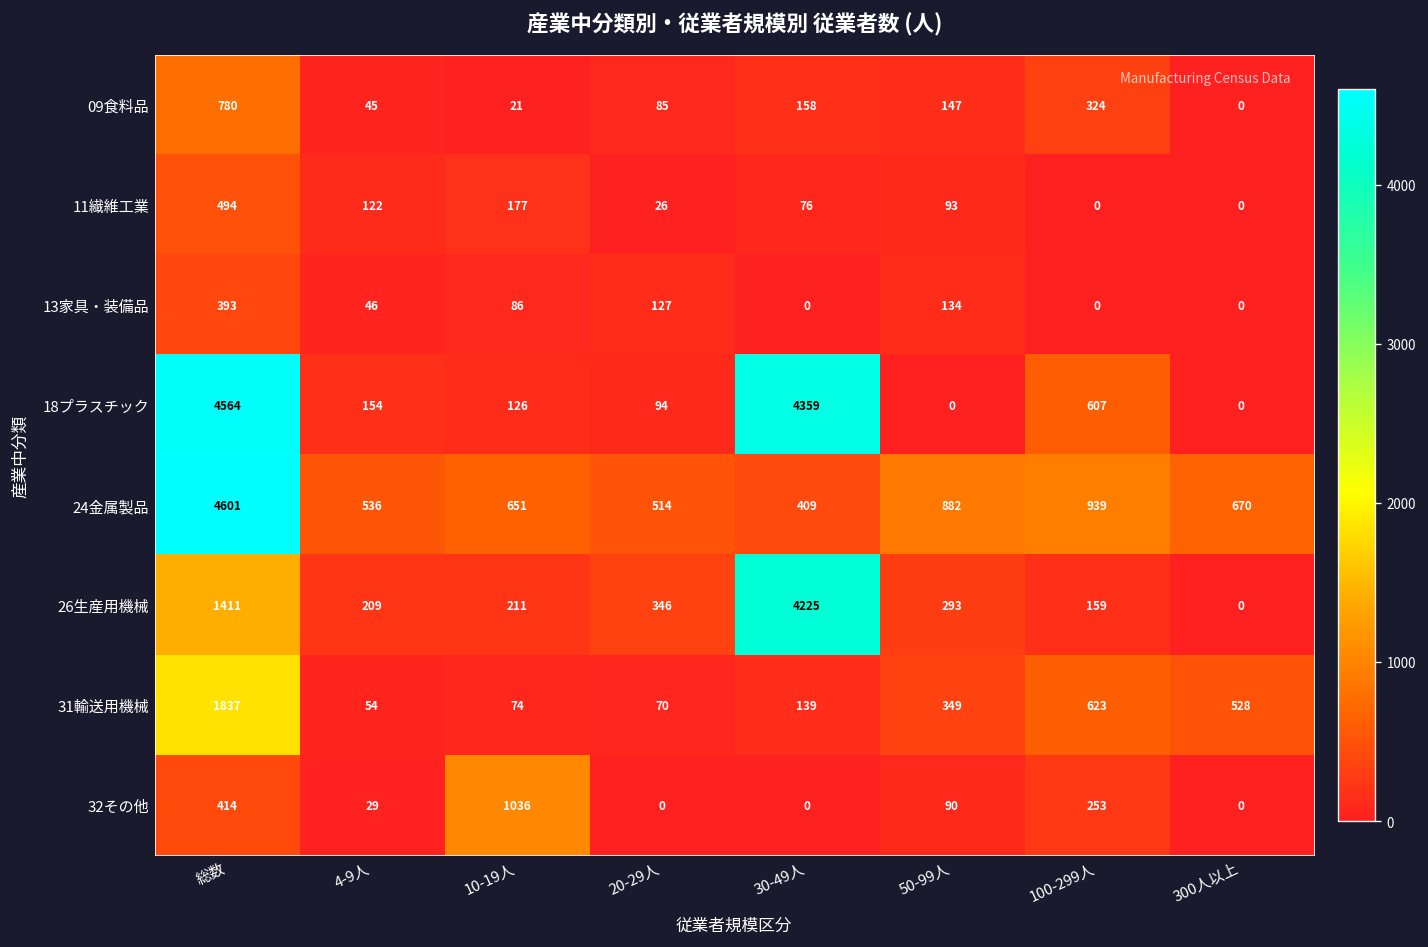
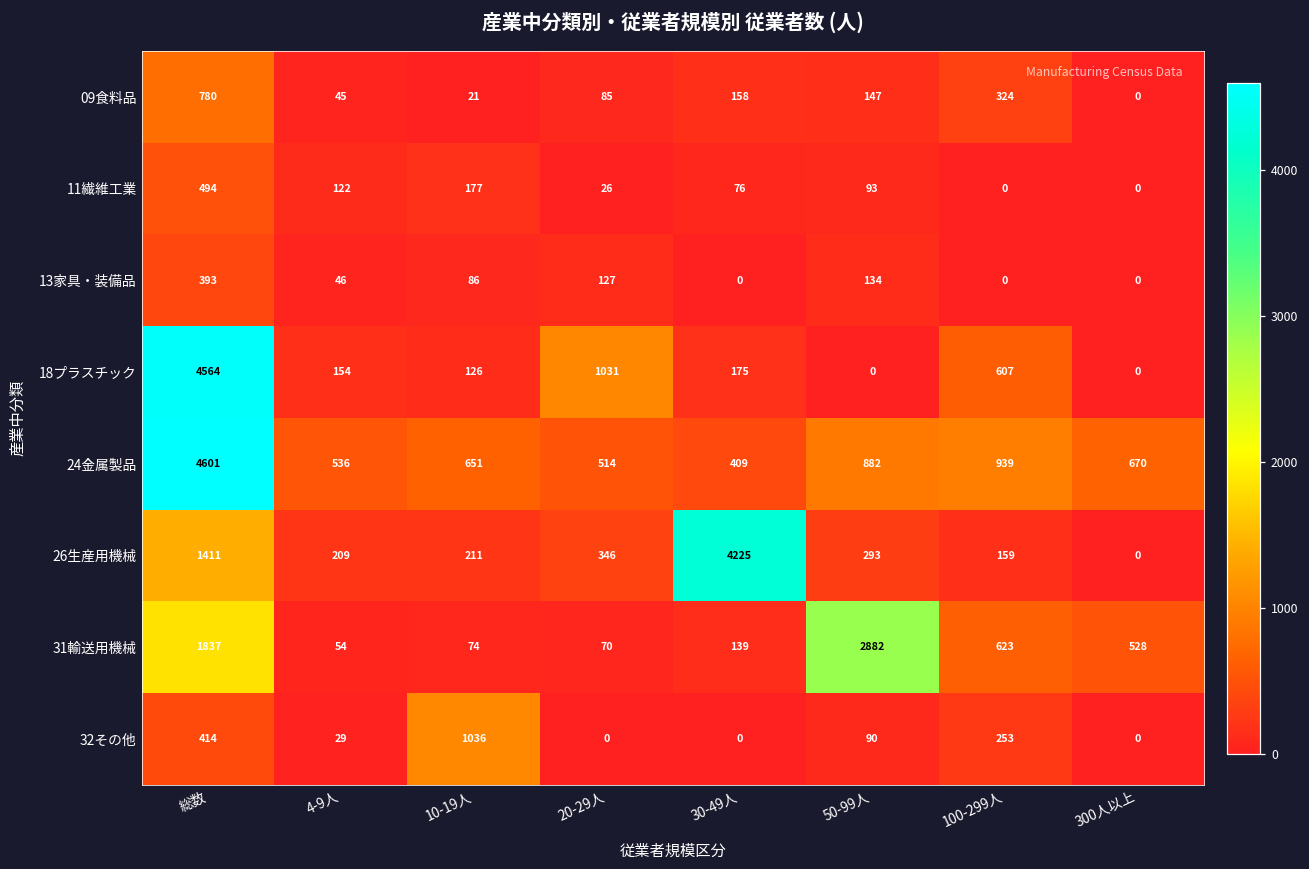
18プラスチック, 20-29人: 94 -> 1031
18プラスチック, 30-49人: 4359 -> 175
31輸送用機械, 50-99人: 349 -> 2882
